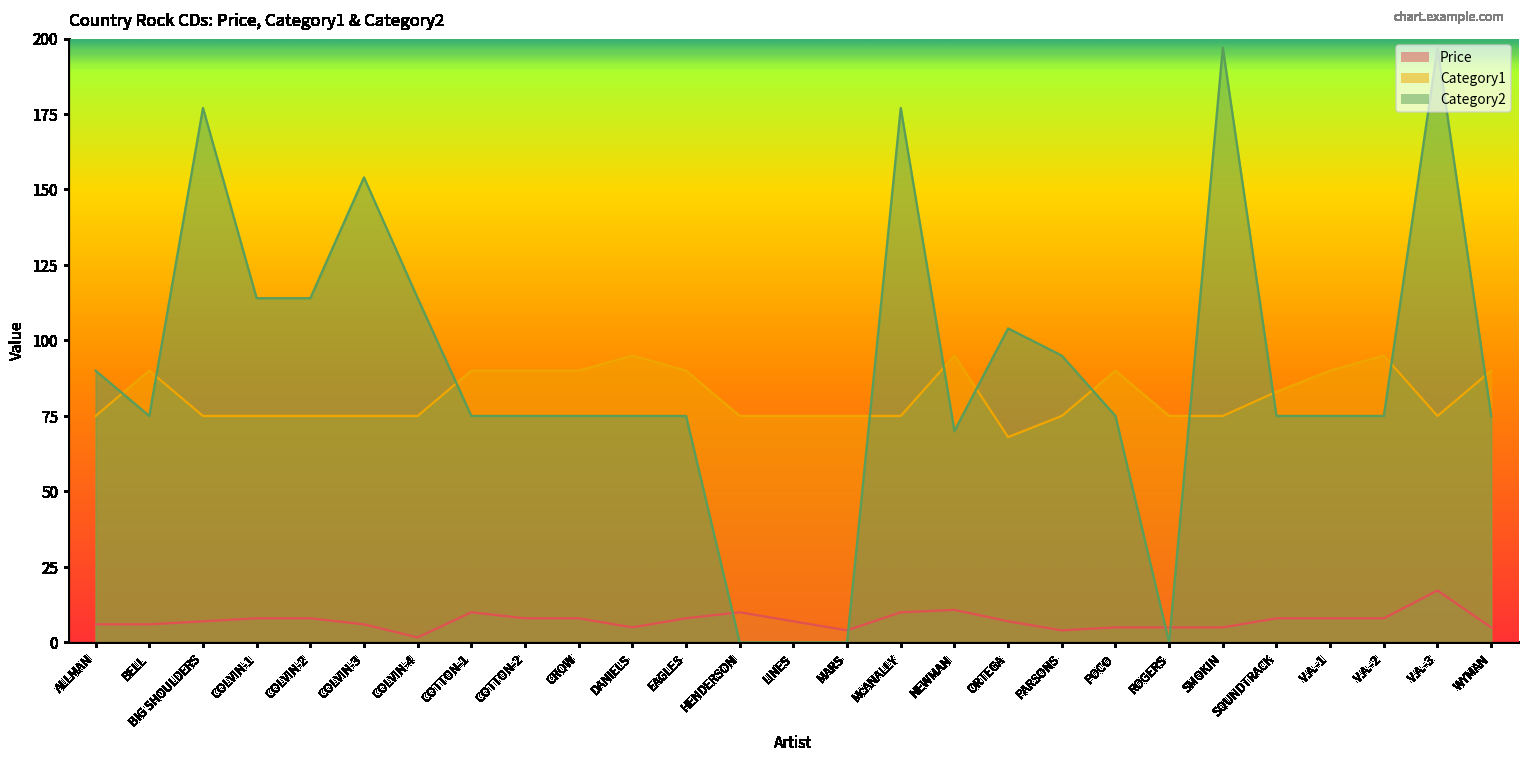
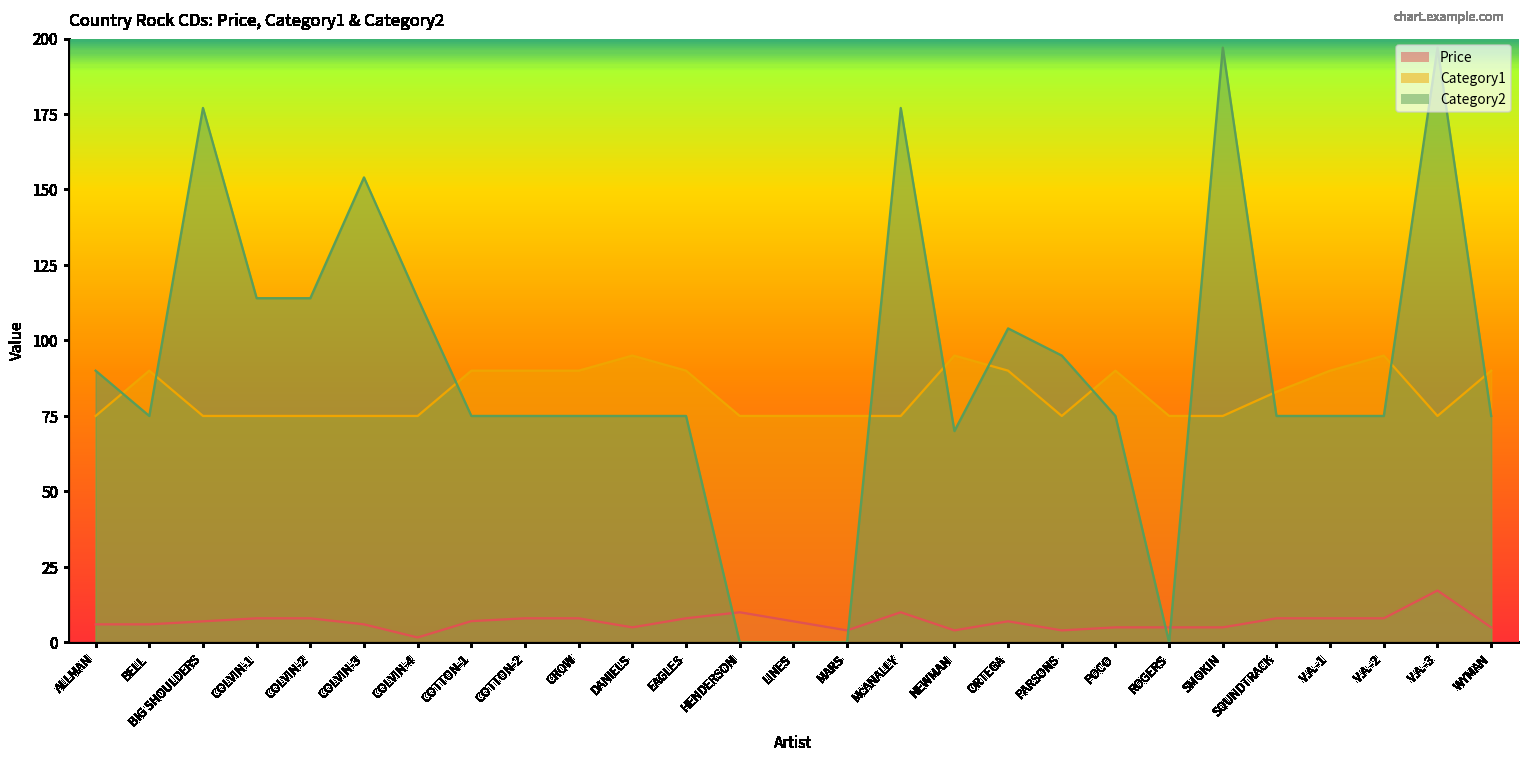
Price, COTTON-1: 10 -> 7
Price, NEWMAN: 11 -> 4
Category1, ORTEGA: 68 -> 90
